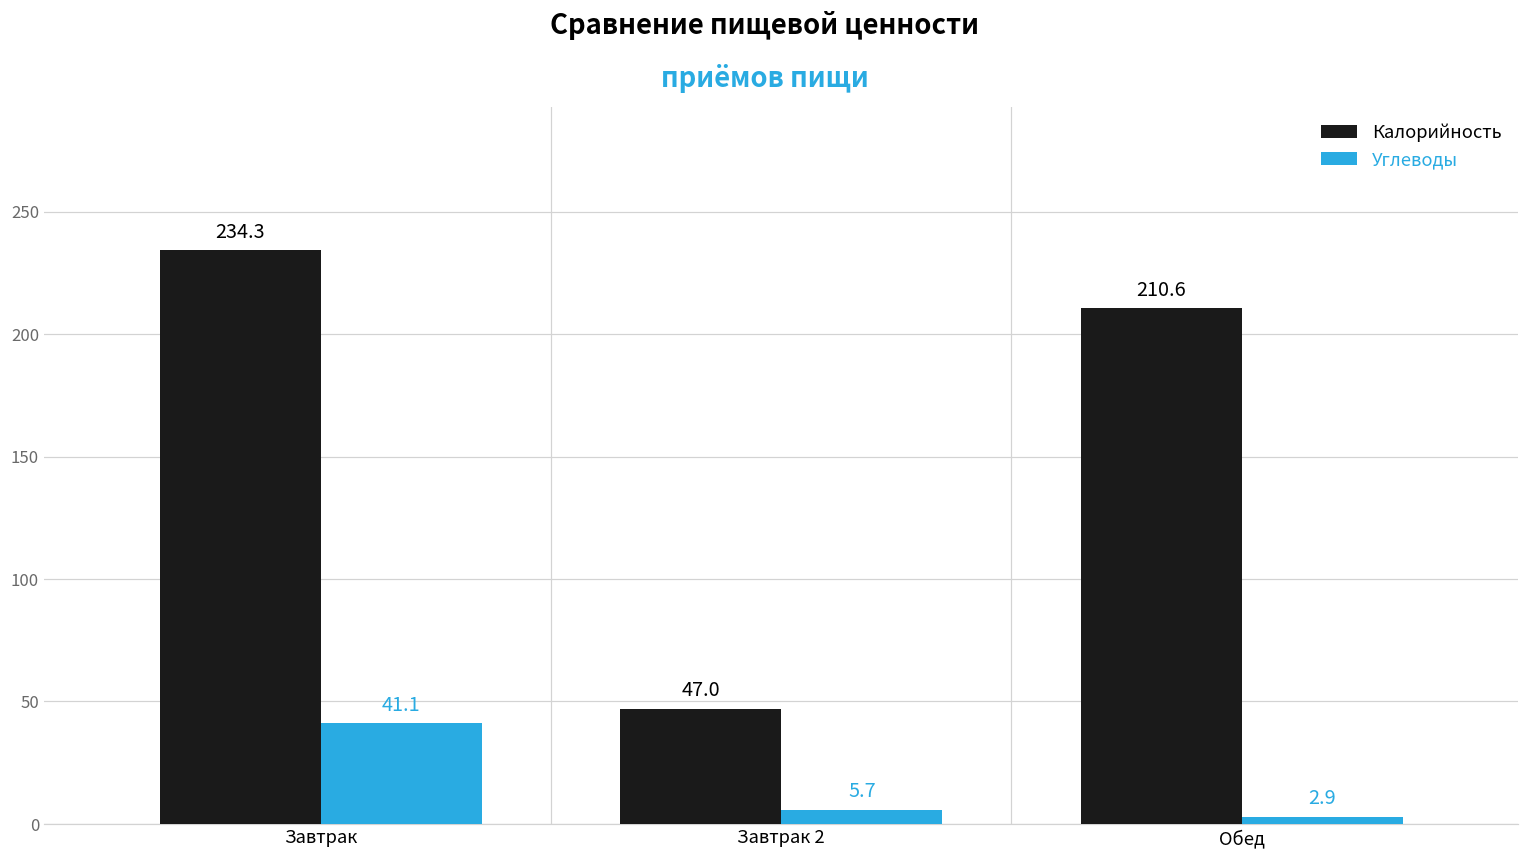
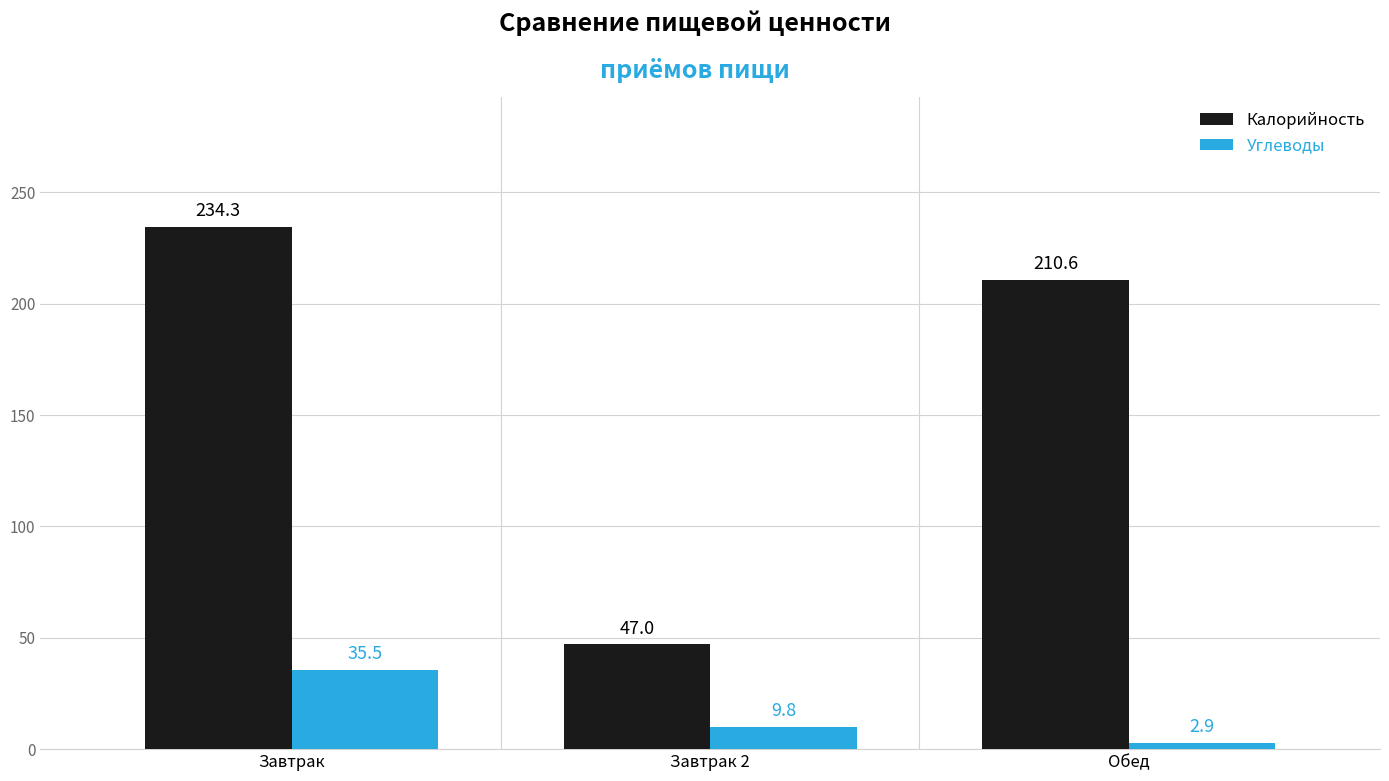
Углеводы, Завтрак: 41.1 -> 35.5
Углеводы, Завтрак 2: 5.7 -> 9.8
